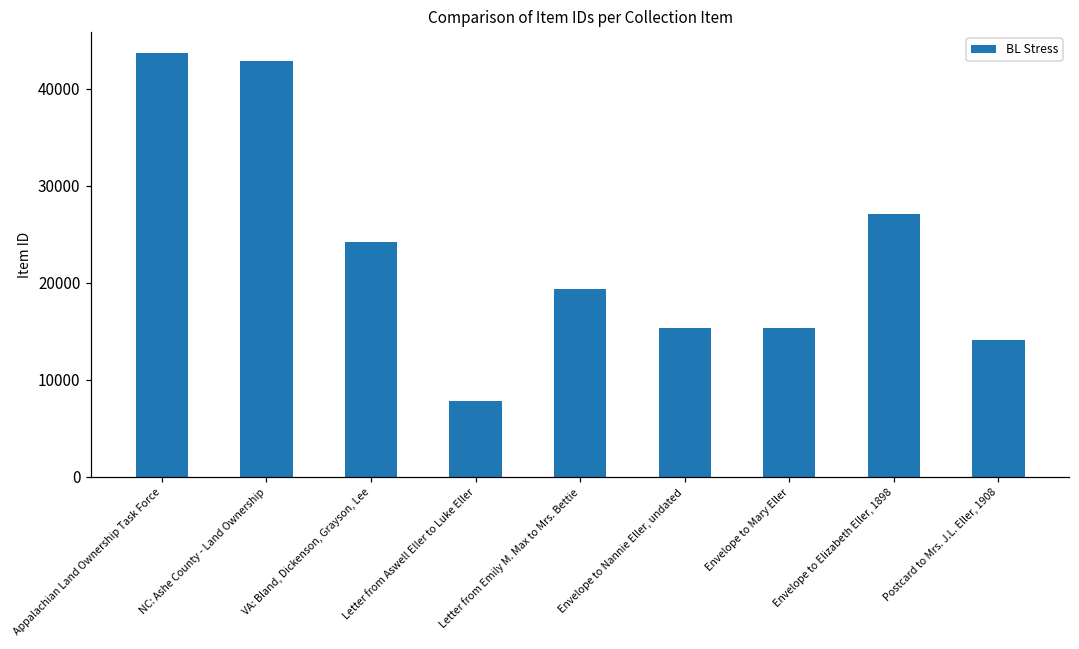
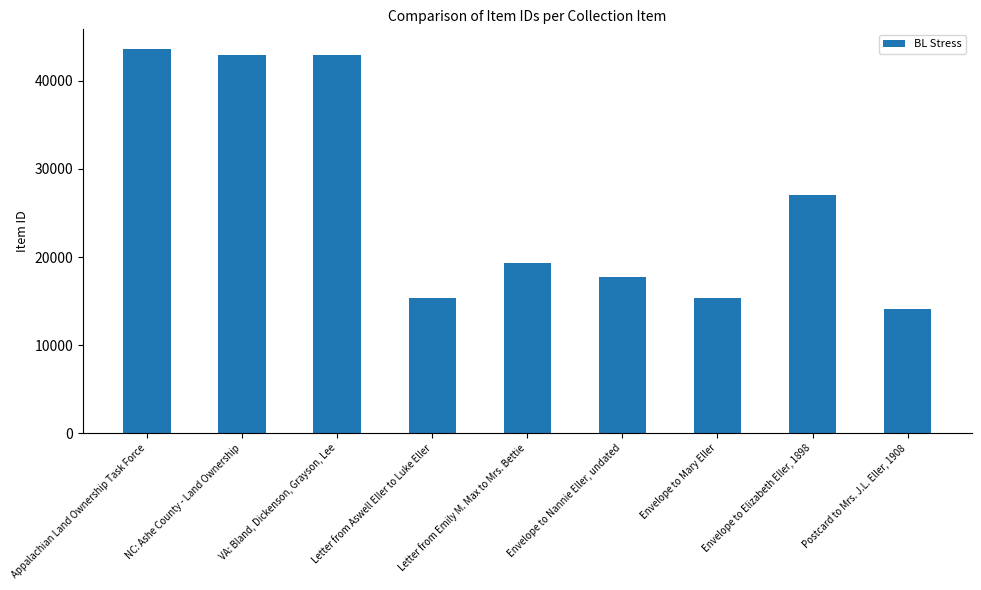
VA: Bland, Dickenson, Grayson, Lee: 24000 -> 43000
Letter from Aswell Eller to Luke Eller: 8000 -> 15000
Envelope to Nannie Eller, undated: 15000 -> 18000
